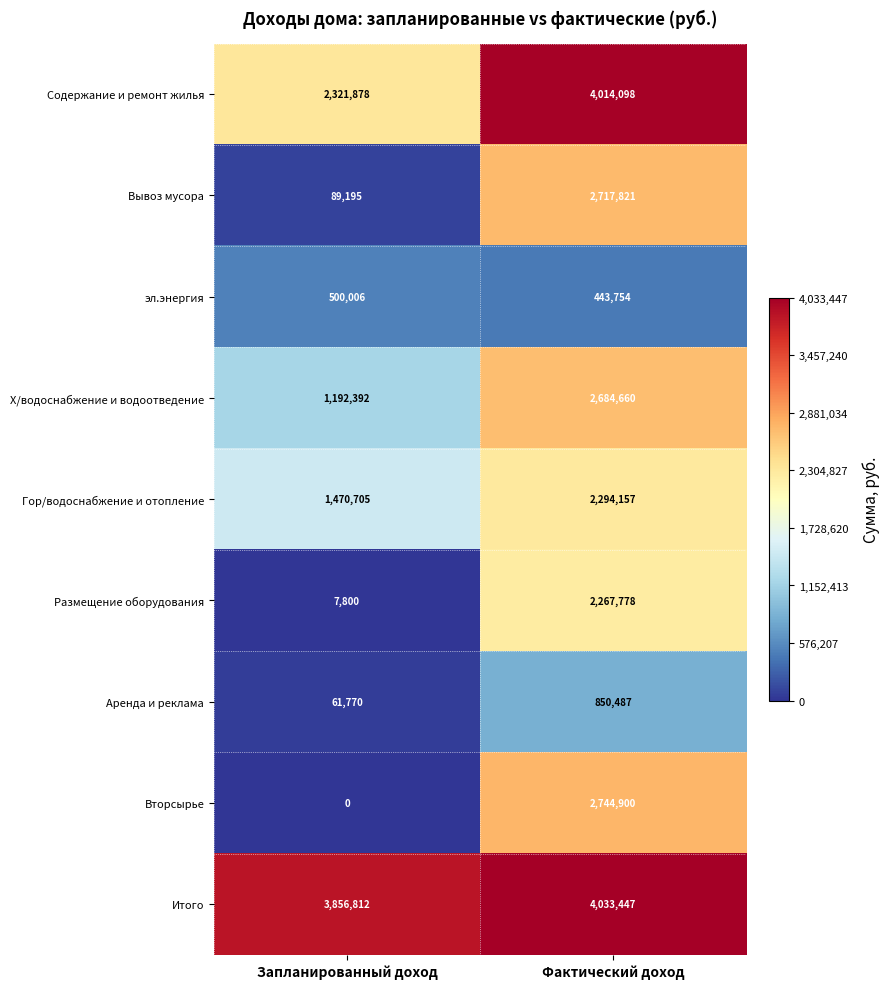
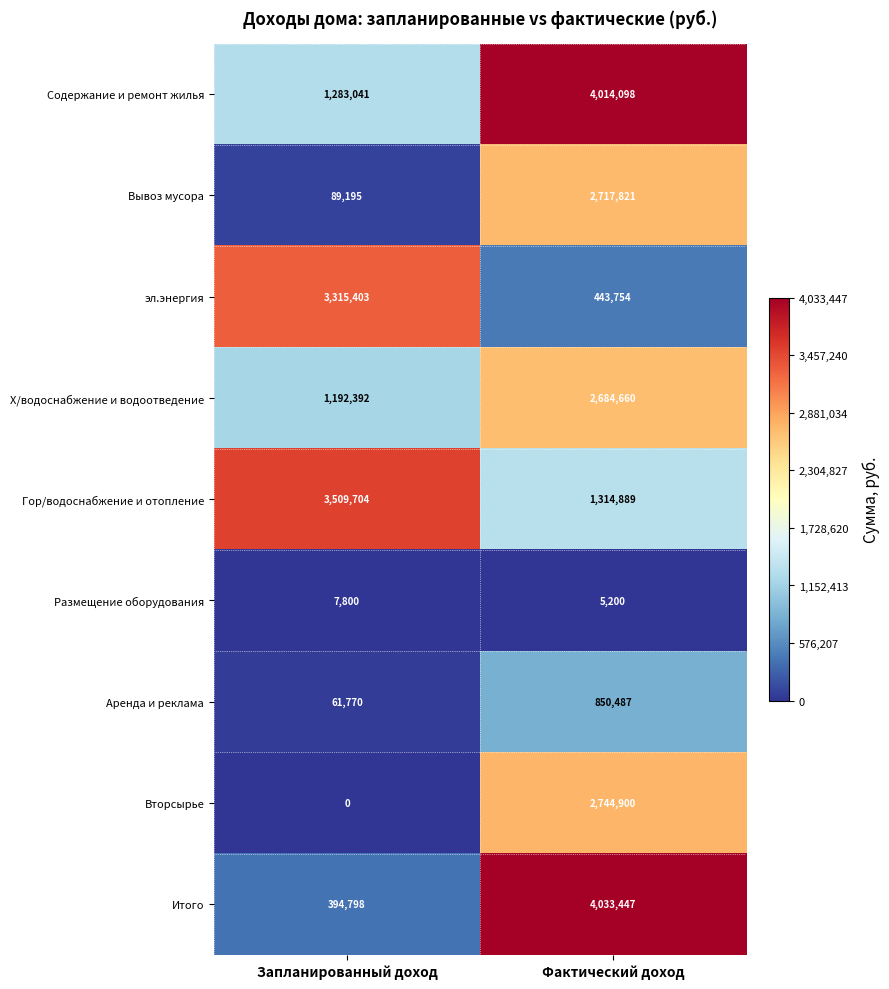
Содержание и ремонт жилья, Запланированный доход: 2,321,878 -> 1,283,041
эл.энергия, Запланированный доход: 500,006 -> 3,315,403
Гор/водоснабжение и отопление, Запланированный доход: 1,470,705 -> 3,509,704
Гор/водоснабжение и отопление, Фактический доход: 2,294,157 -> 1,314,889
Размещение оборудования, Фактический доход: 2,267,778 -> 5,200
Итого, Запланированный доход: 3,856,812 -> 394,798
